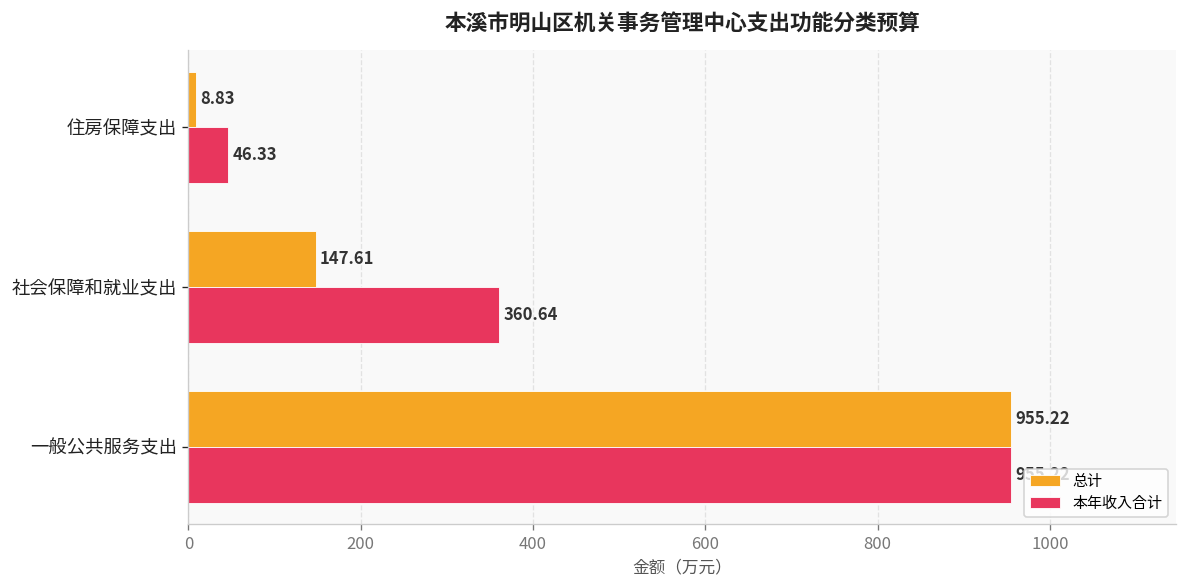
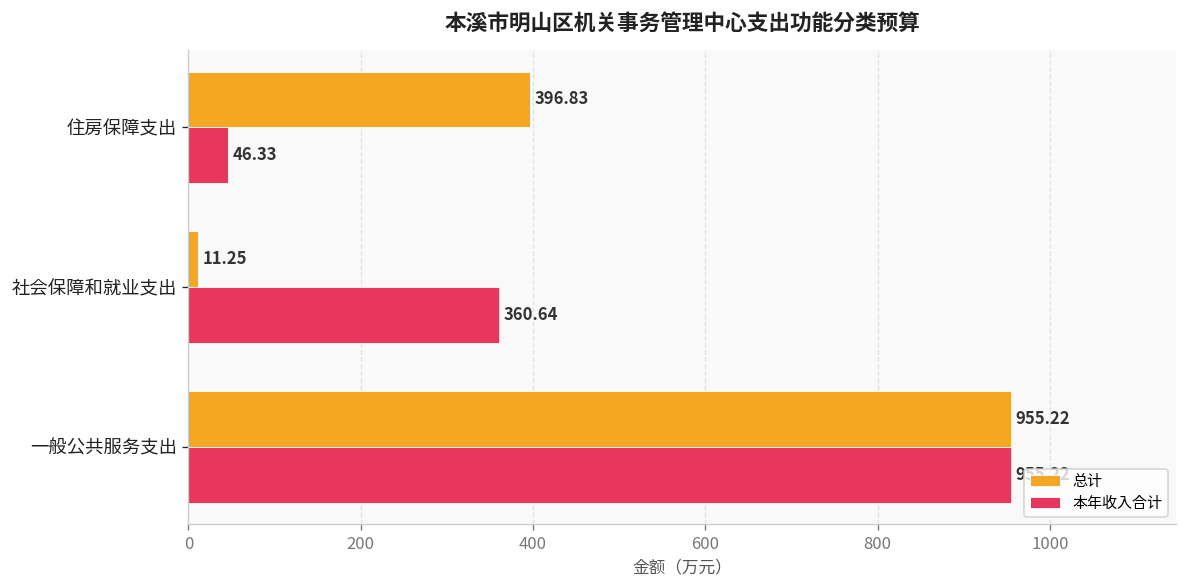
总计, 住房保障支出: 8.83 -> 396.83
总计, 社会保障和就业支出: 147.61 -> 11.25
